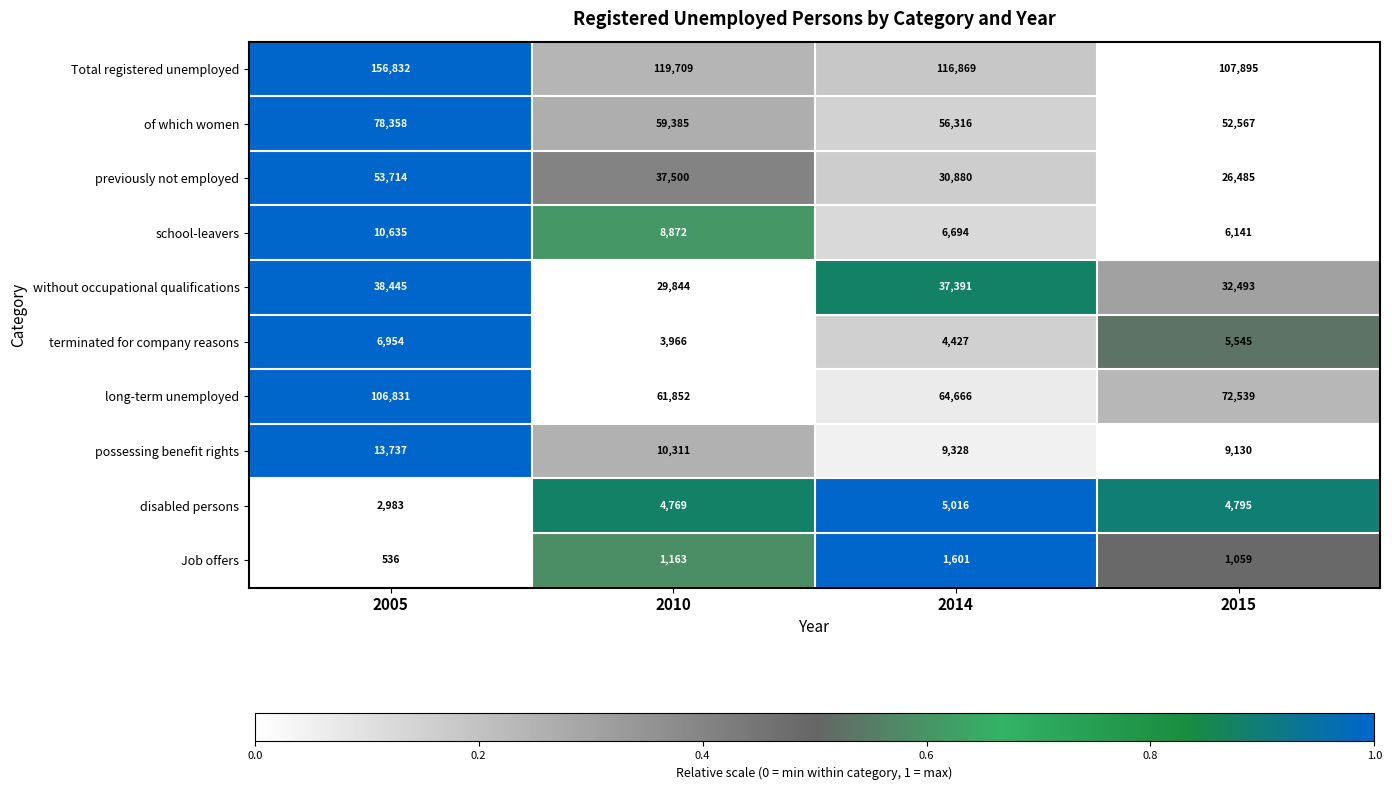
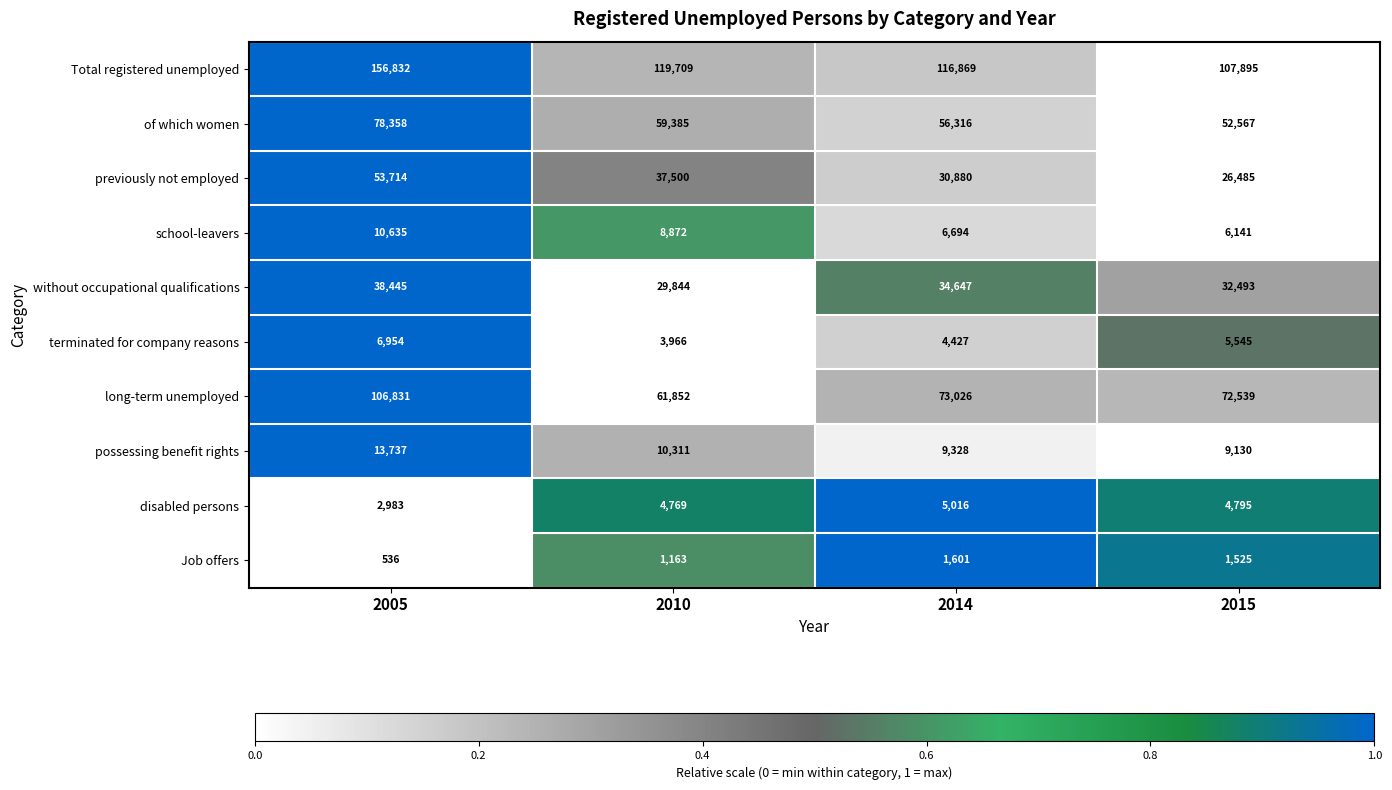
without occupational qualifications, 2014: 37,391 -> 34,647
long-term unemployed, 2014: 64,666 -> 73,026
Job offers, 2015: 1,059 -> 1,525
